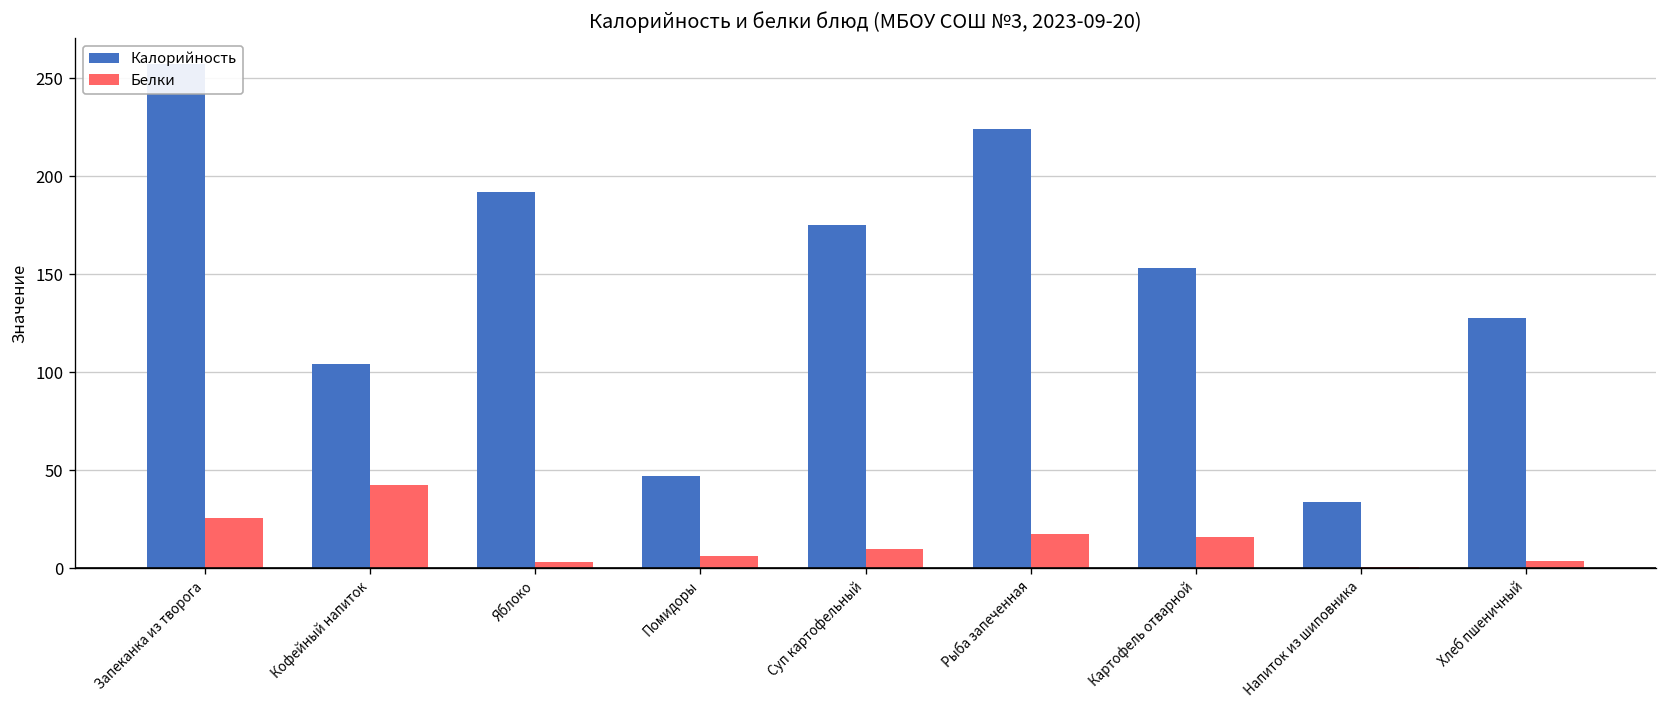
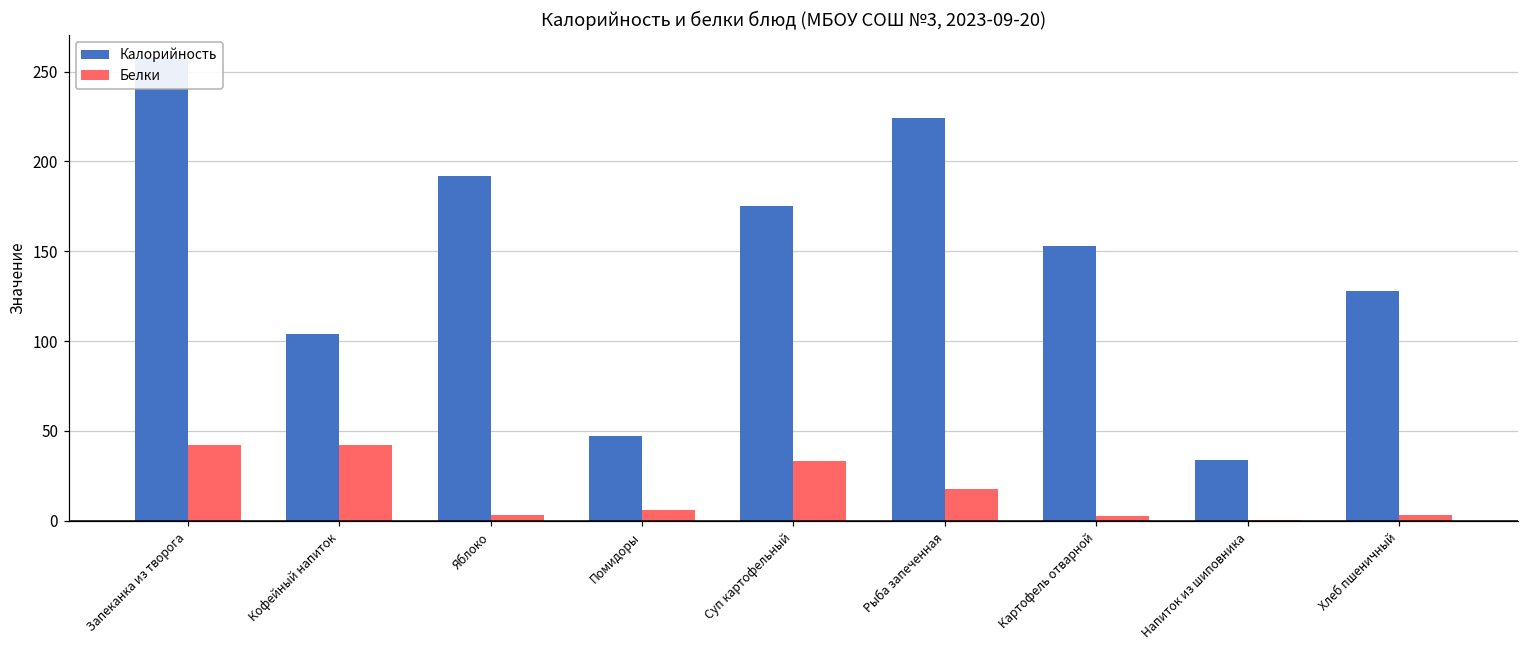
Белки, Запеканка из творога: 26 -> 42
Белки, Суп картофельный: 10 -> 33
Белки, Картофель отварной: 16 -> 3
